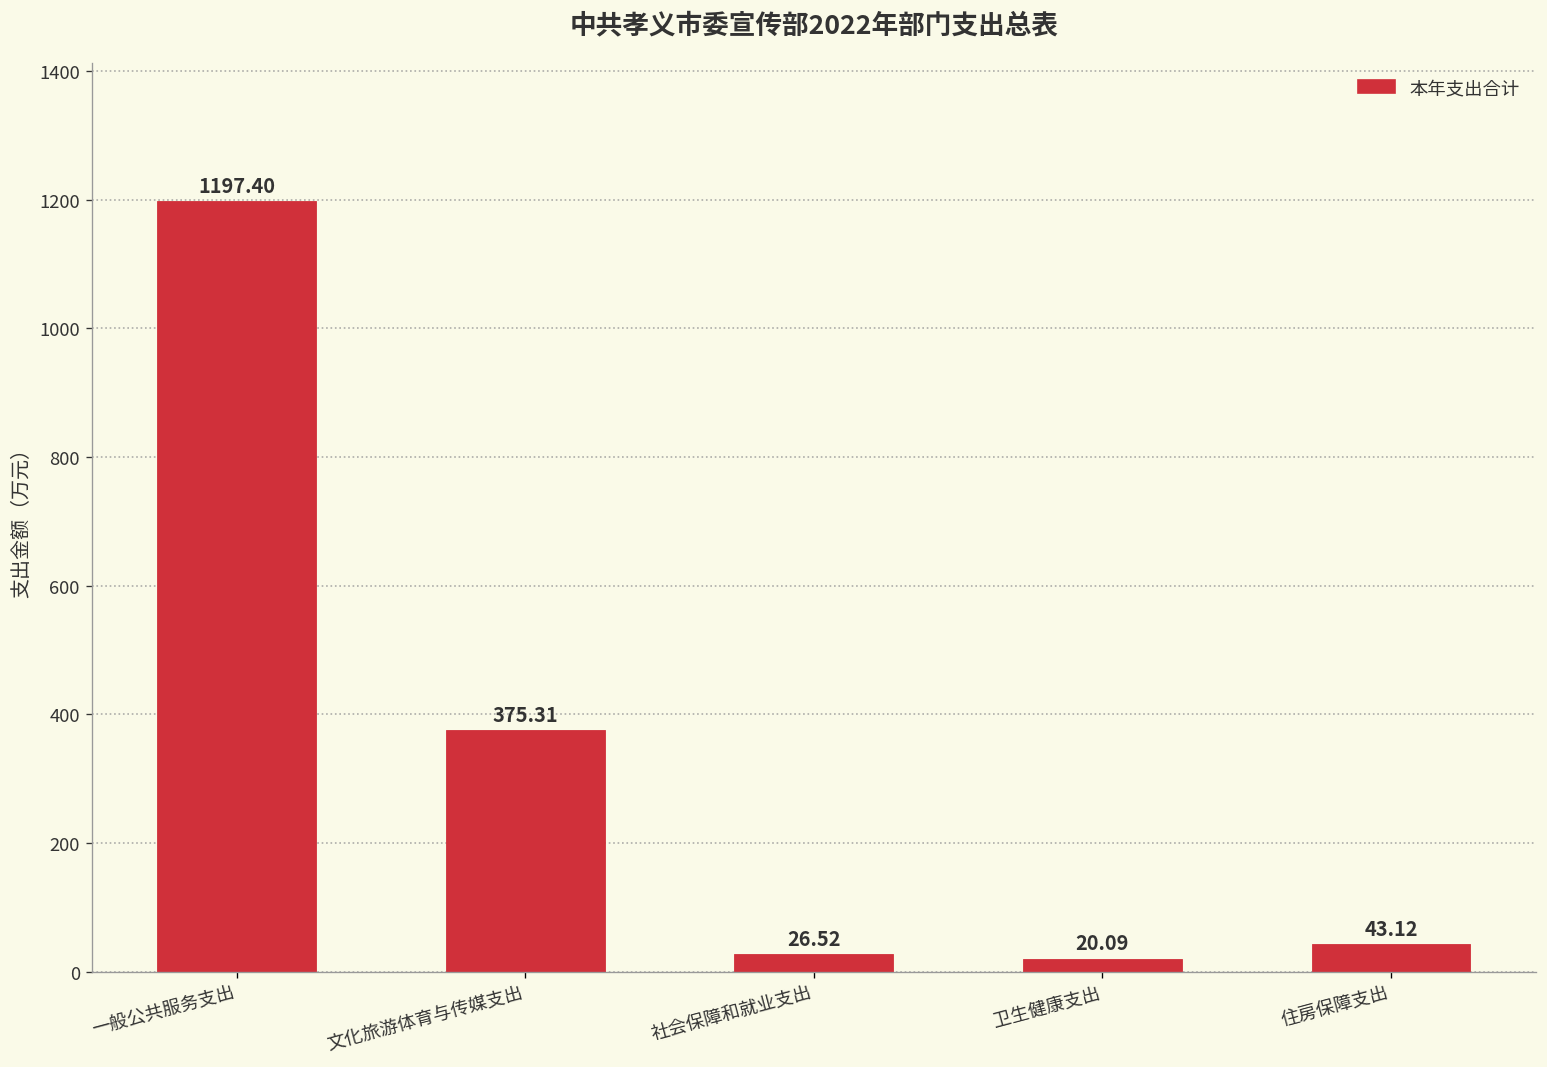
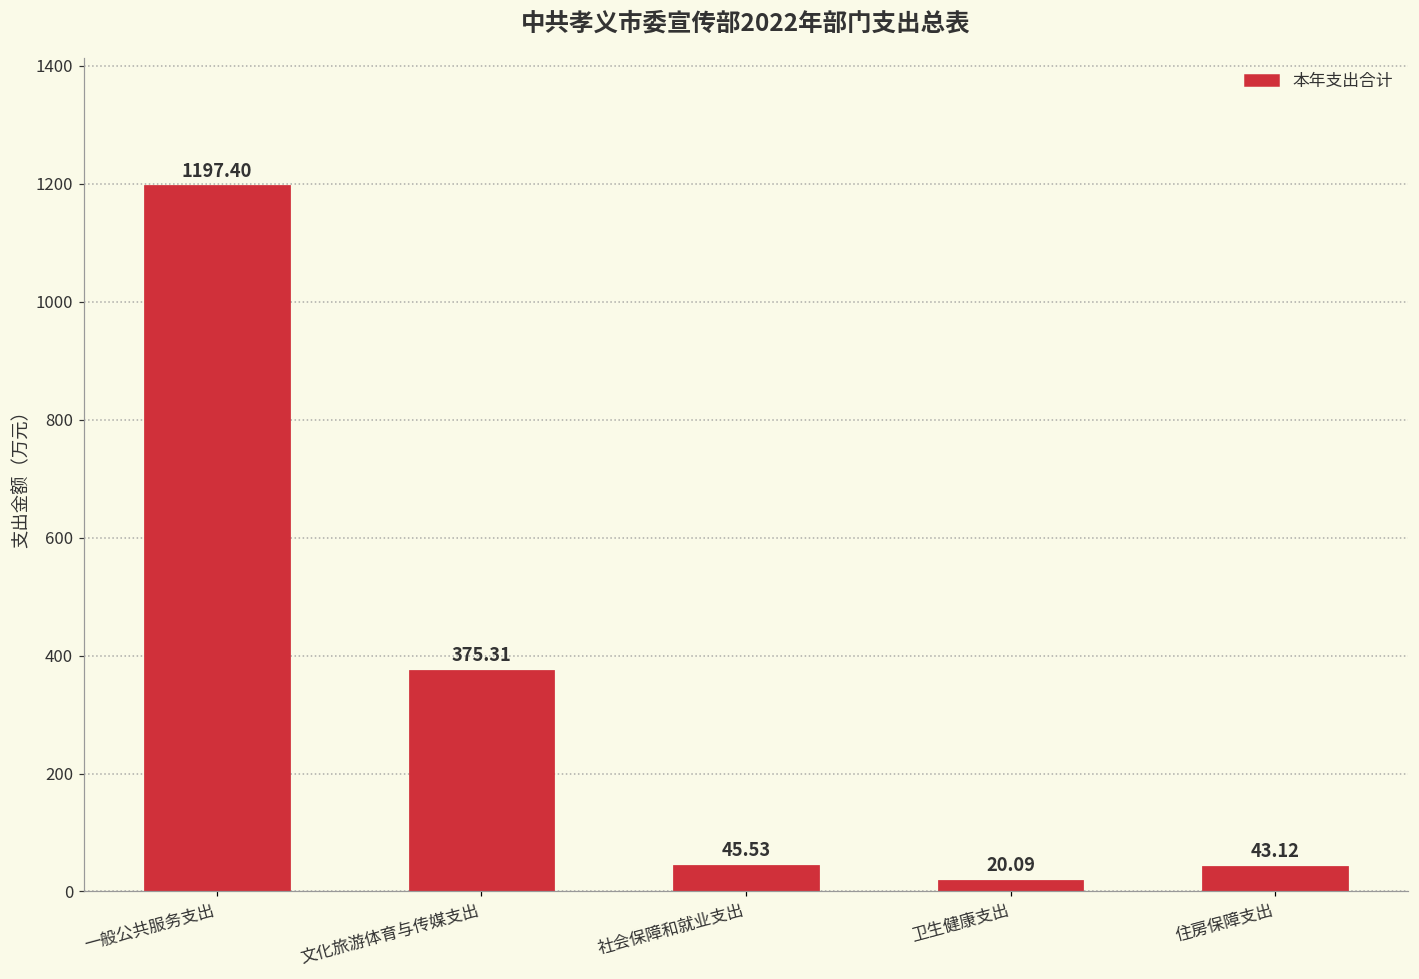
社会保障和就业支出: 26.52 -> 45.53
